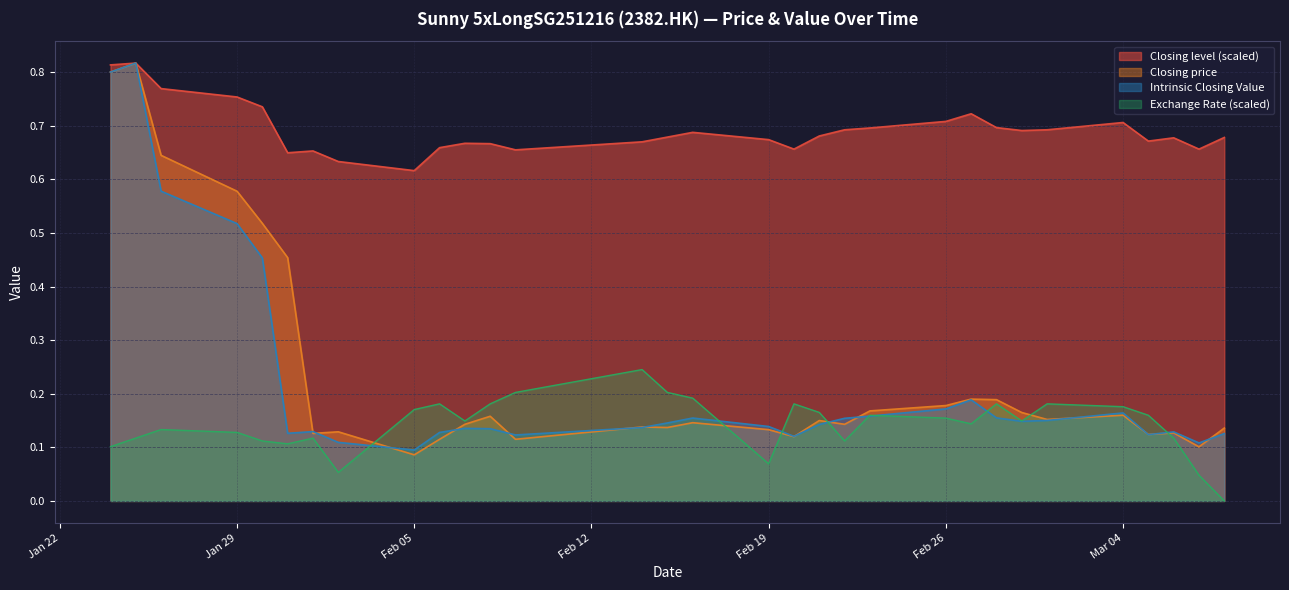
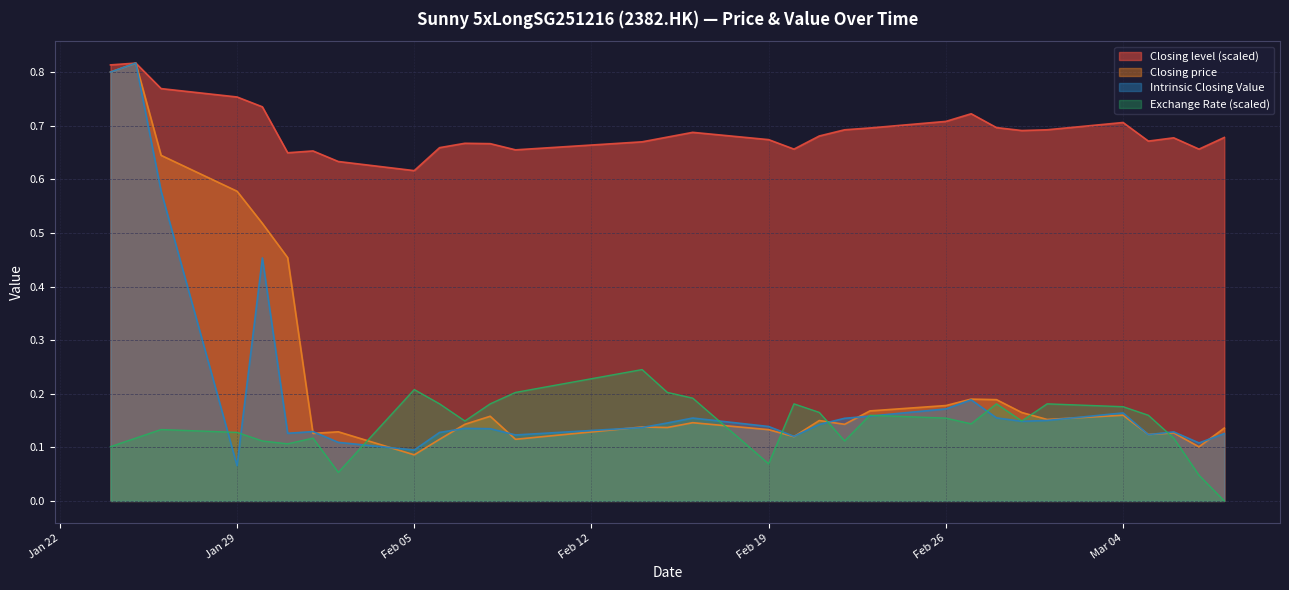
Intrinsic Closing Value, Jan 29: 0.52 -> 0.07
Exchange Rate (scaled), Feb 05: 0.17 -> 0.21
